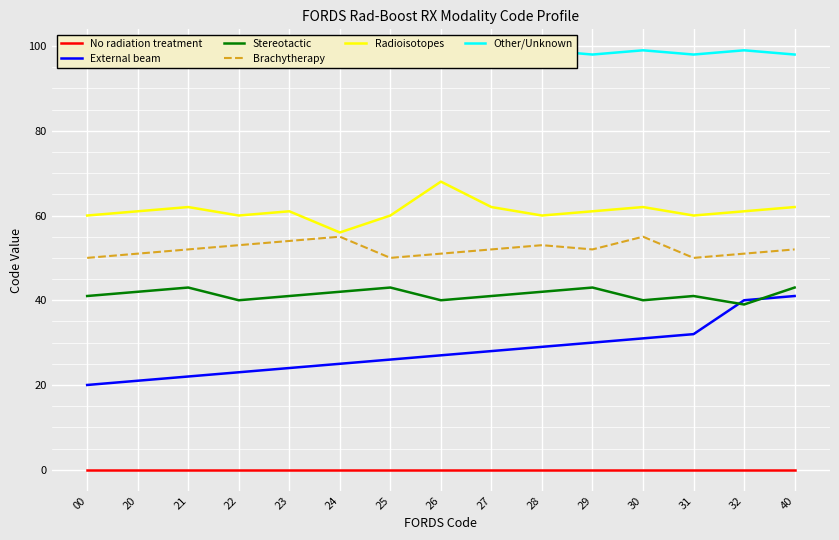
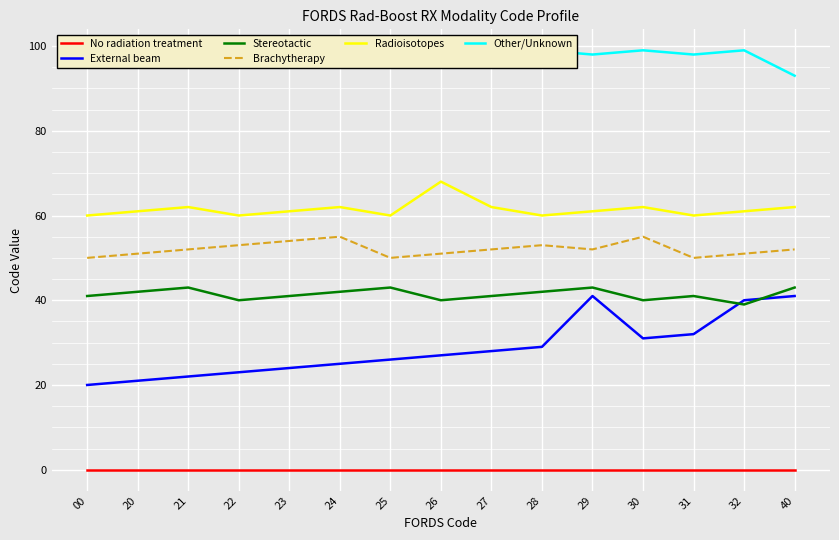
Radioisotopes, 24: 56 -> 62
External beam, 29: 30 -> 41
Other/Unknown, 40: 98 -> 93
